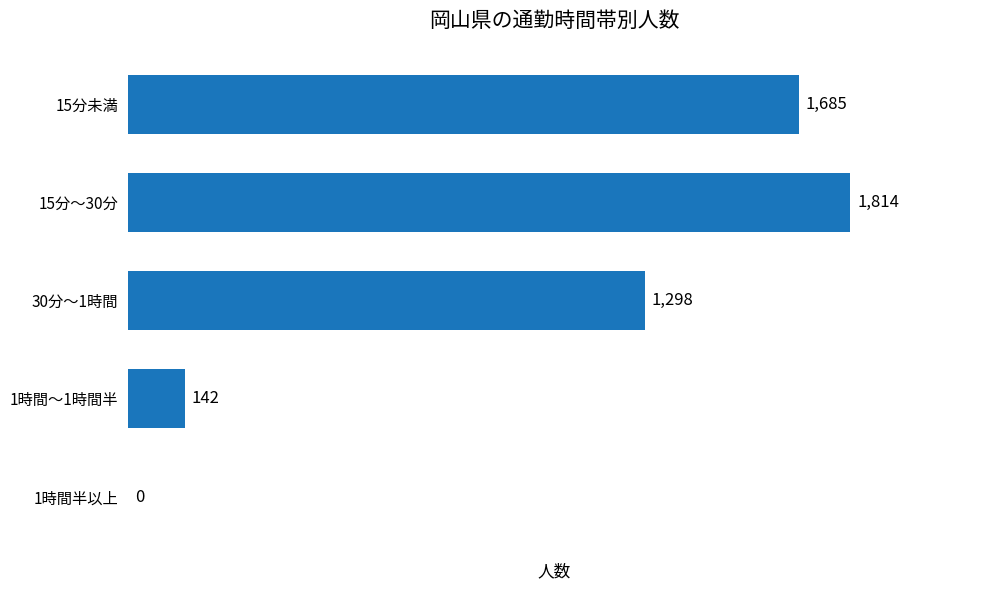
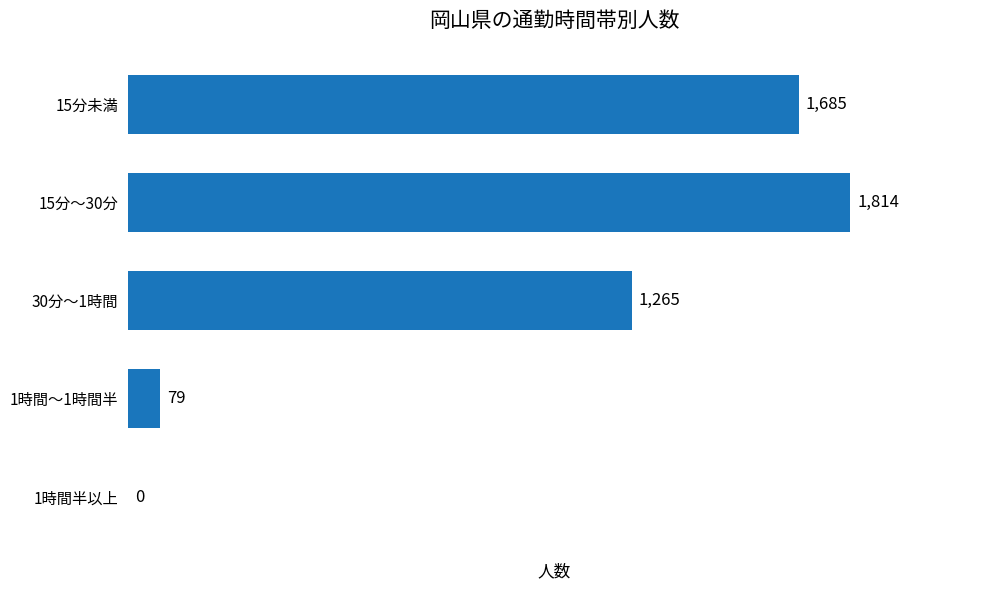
30分～1時間: 1,298 -> 1,265
1時間～1時間半: 142 -> 79
